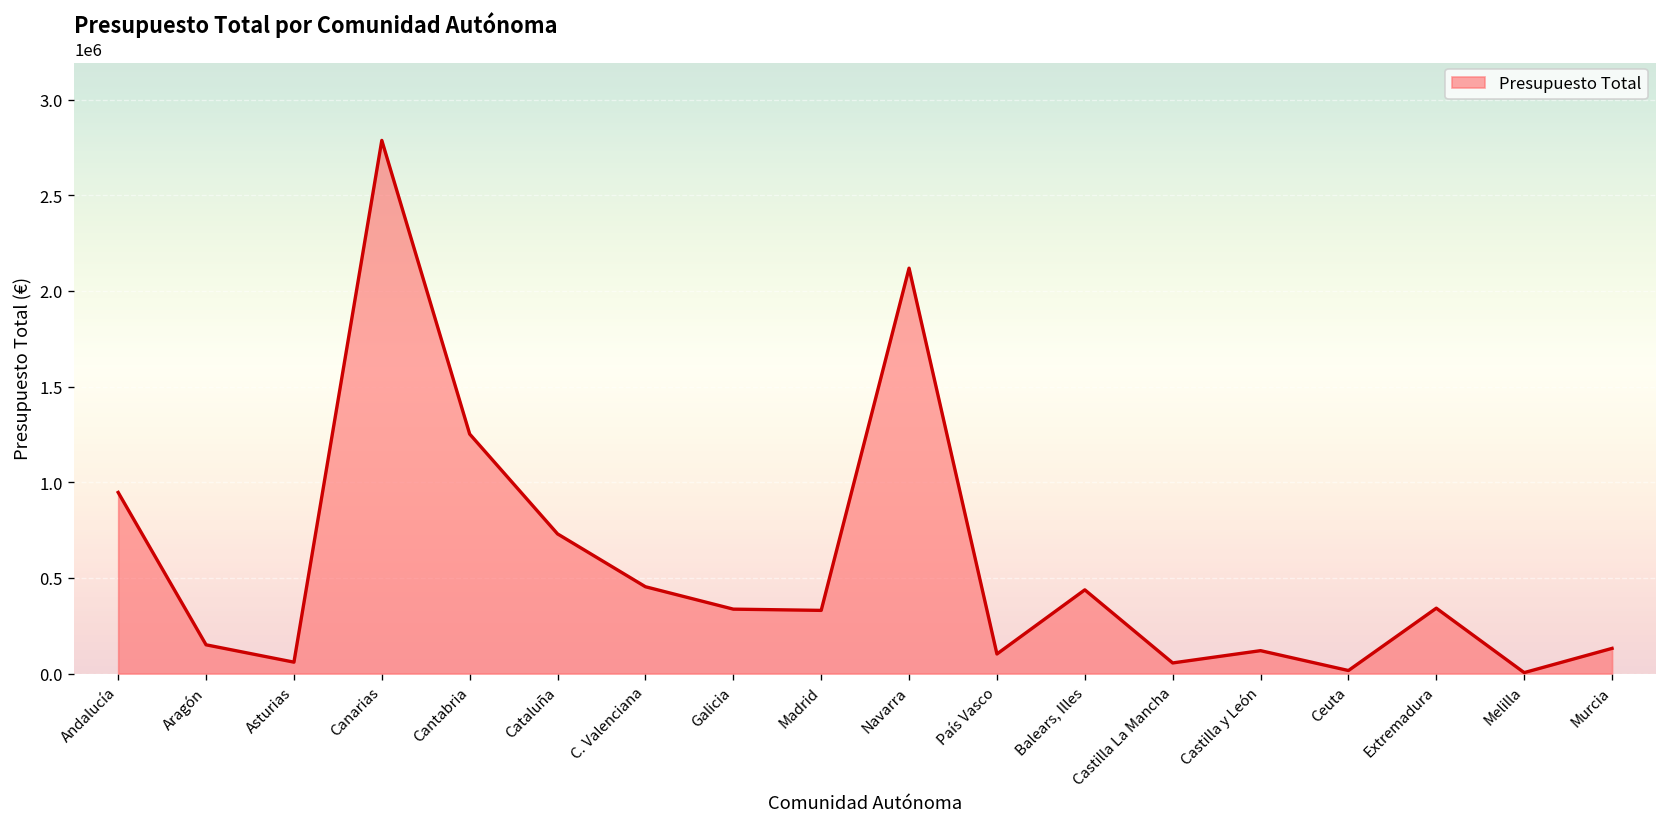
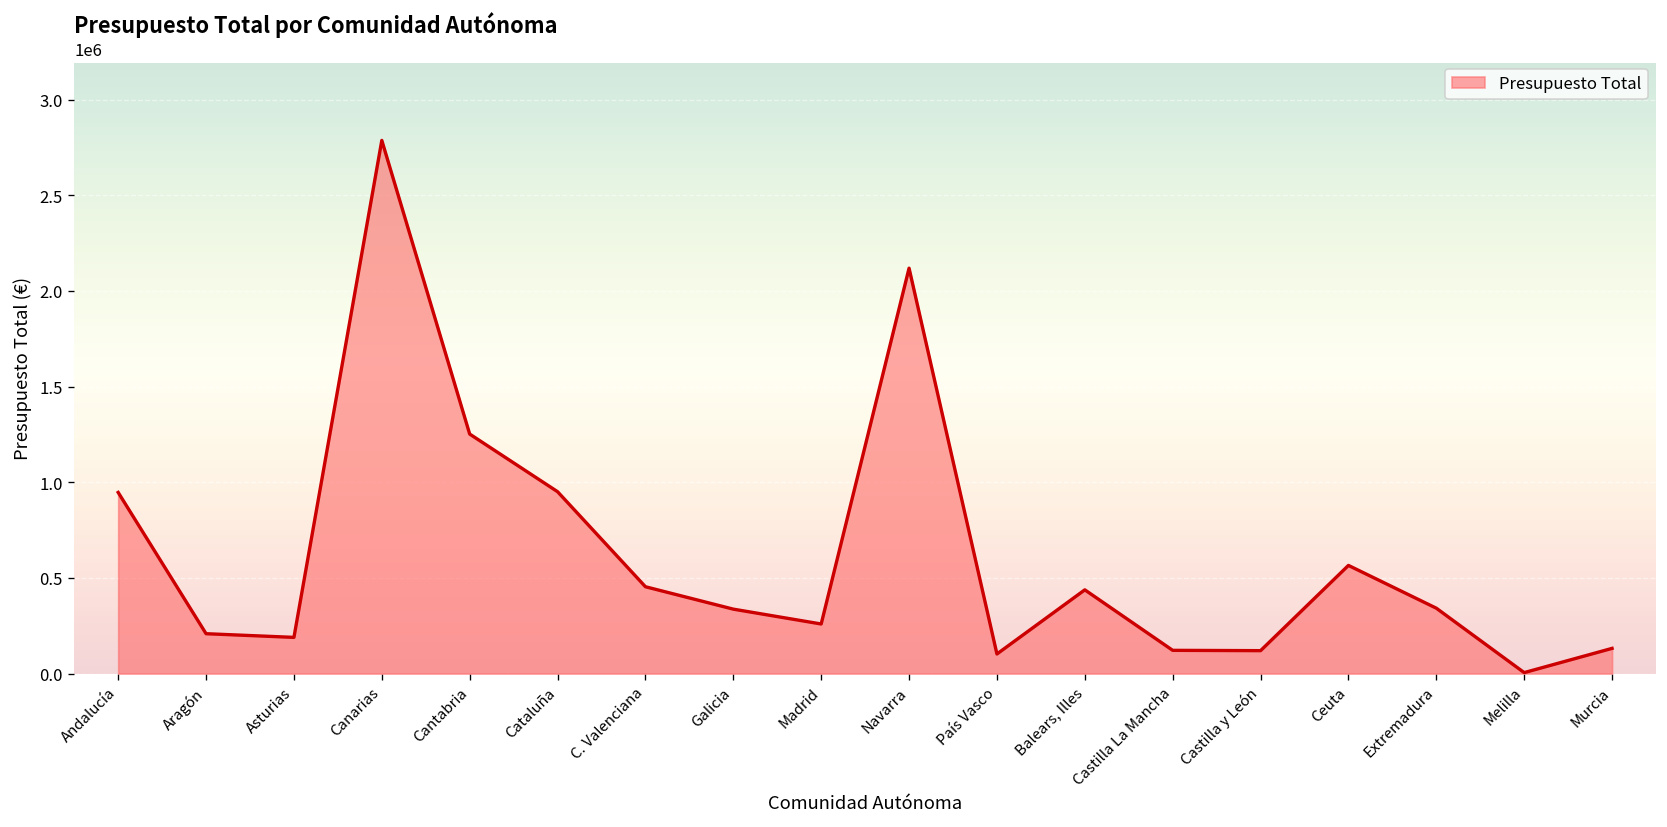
Aragón: 150000 -> 210000
Asturias: 60000 -> 190000
Cataluña: 730000 -> 950000
Madrid: 330000 -> 260000
Castilla La Mancha: 60000 -> 120000
Ceuta: 20000 -> 570000
